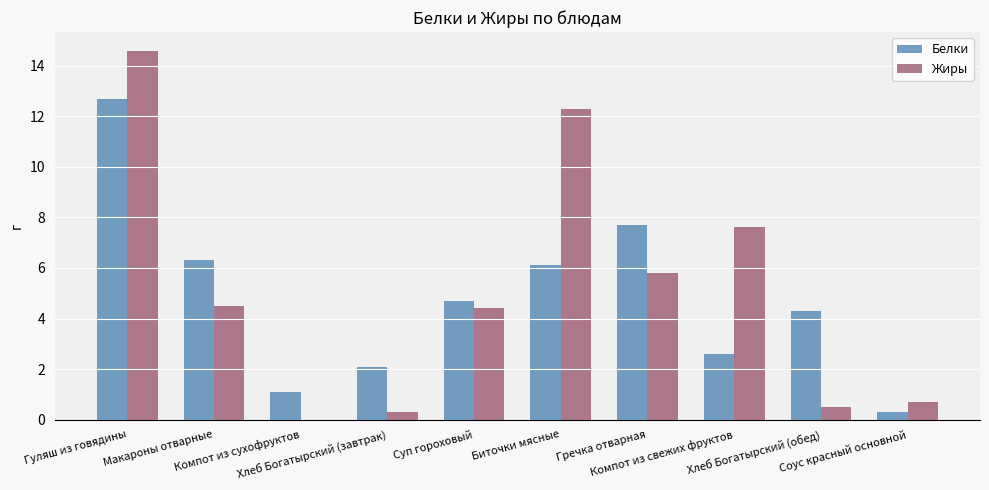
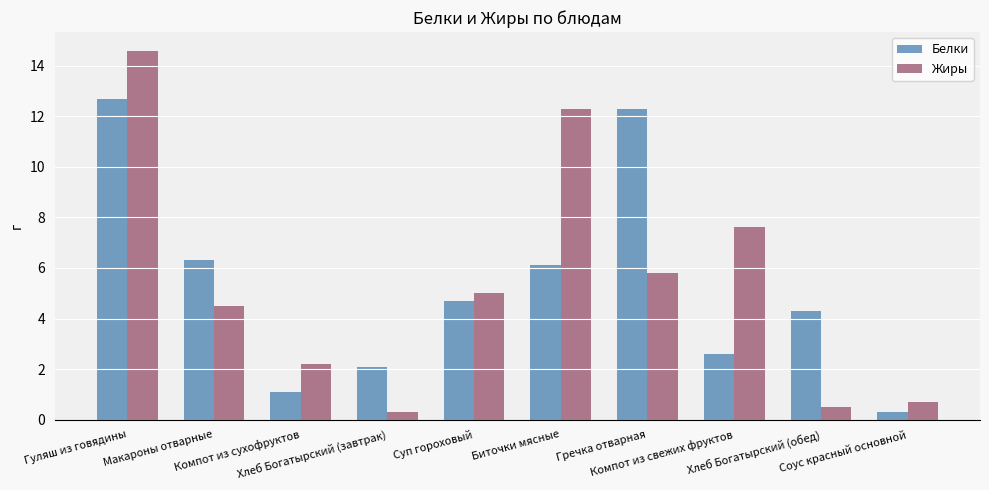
Жиры, Компот из сухофруктов: 0.0 -> 2.2
Жиры, Суп гороховый: 4.4 -> 5.0
Белки, Гречка отварная: 7.7 -> 12.3
